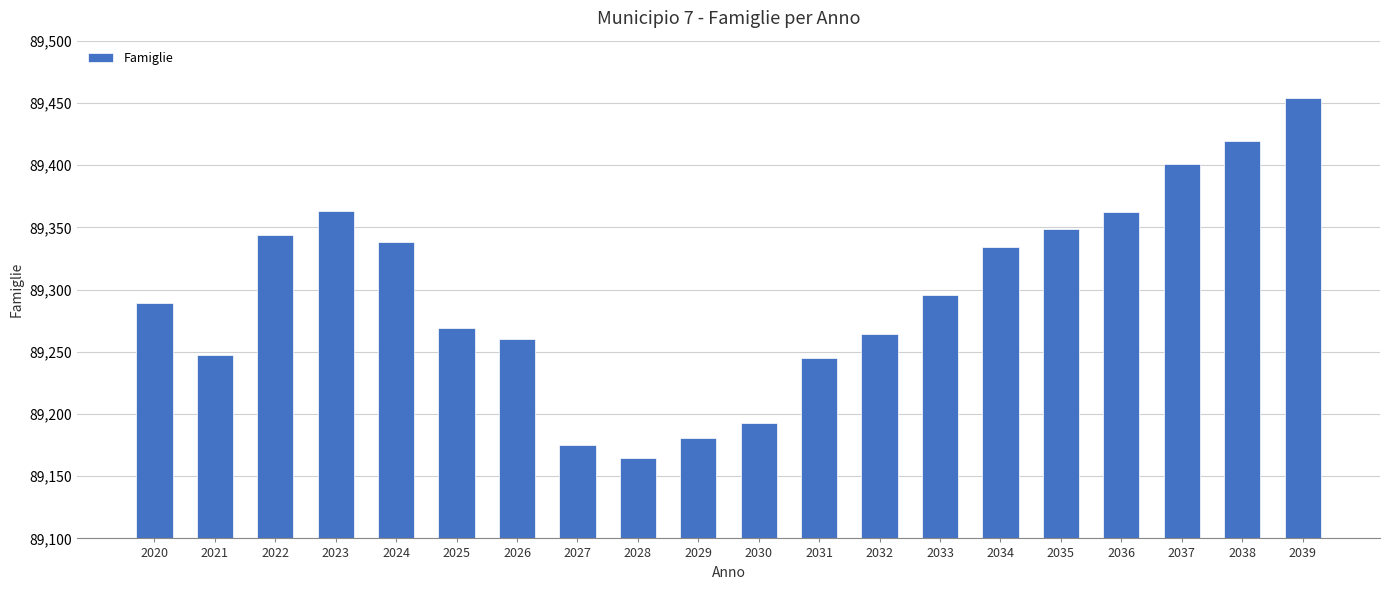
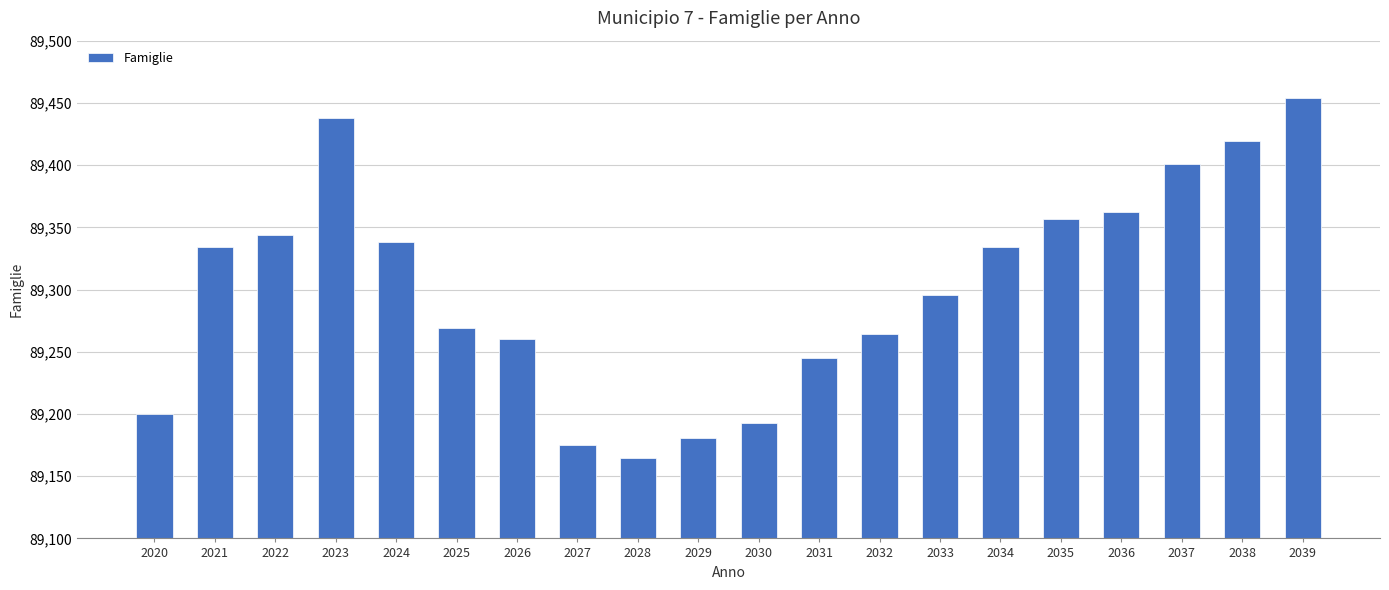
2020: 89,289 -> 89,200
2021: 89,247 -> 89,334
2023: 89,363 -> 89,438
2035: 89,349 -> 89,357
